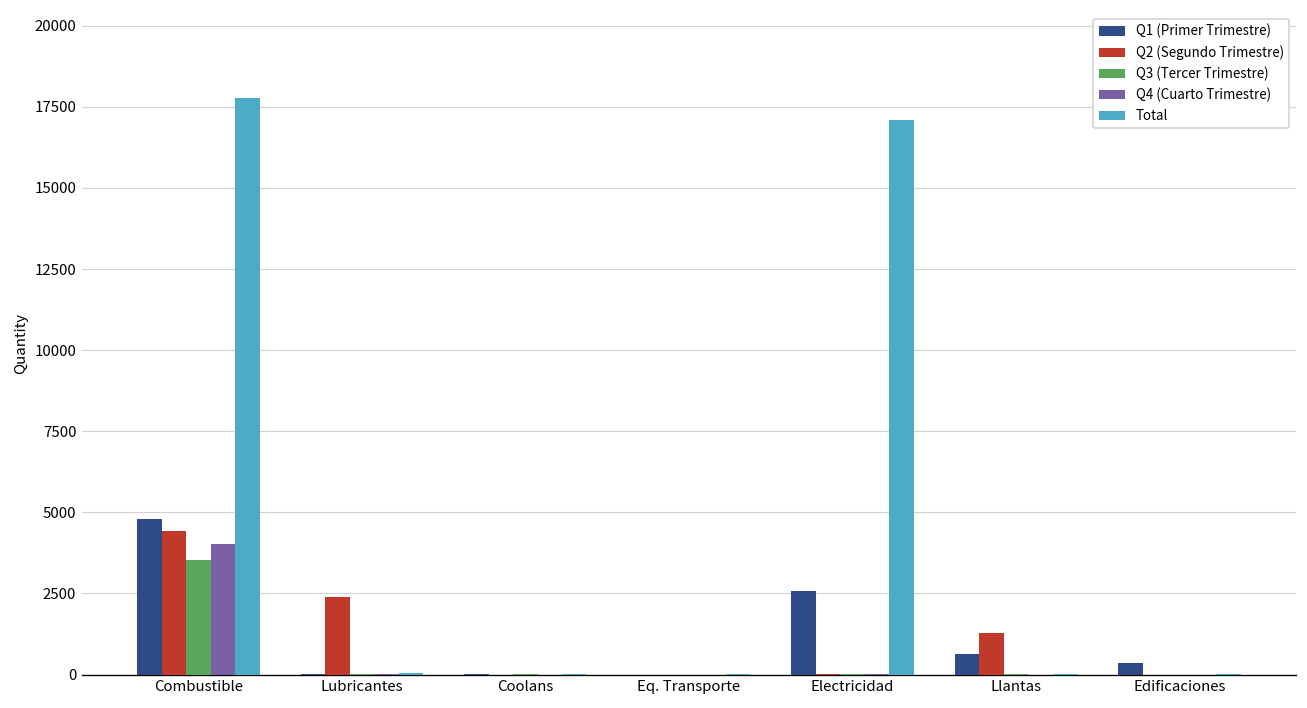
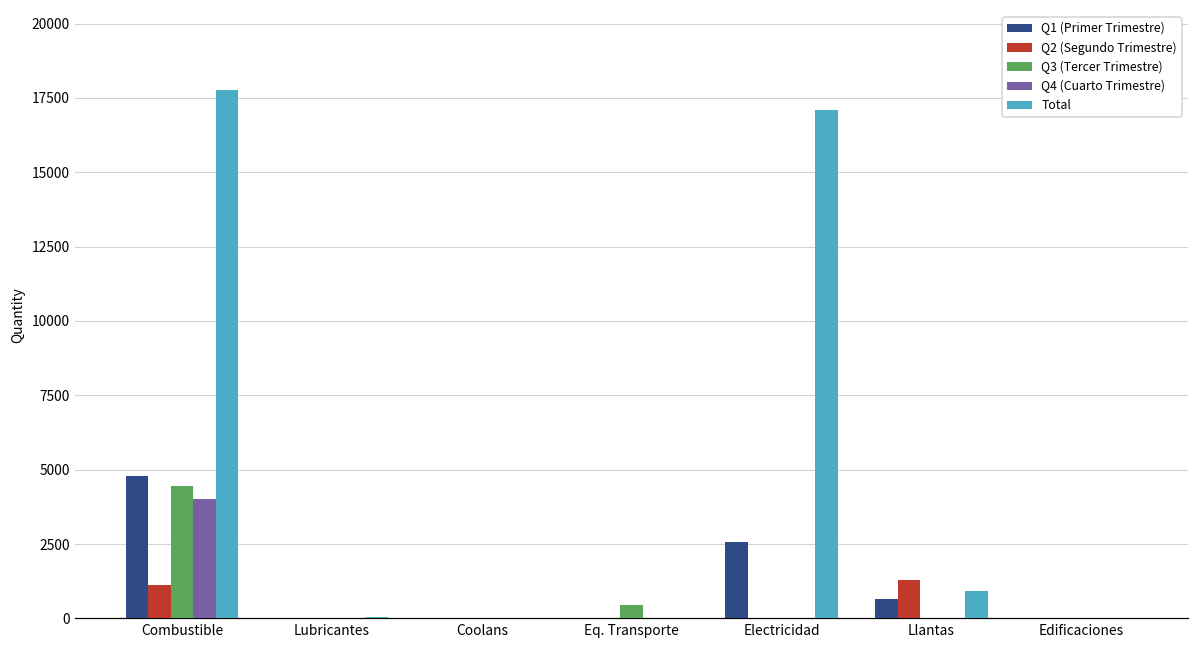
Q2 (Segundo Trimestre), Combustible: 4400 -> 1100
Q3 (Tercer Trimestre), Combustible: 3500 -> 4400
Q2 (Segundo Trimestre), Lubricantes: 2400 -> 0
Q3 (Tercer Trimestre), Eq. Transporte: 0 -> 500
Total, Llantas: 0 -> 900
Q1 (Primer Trimestre), Edificaciones: 300 -> 0
